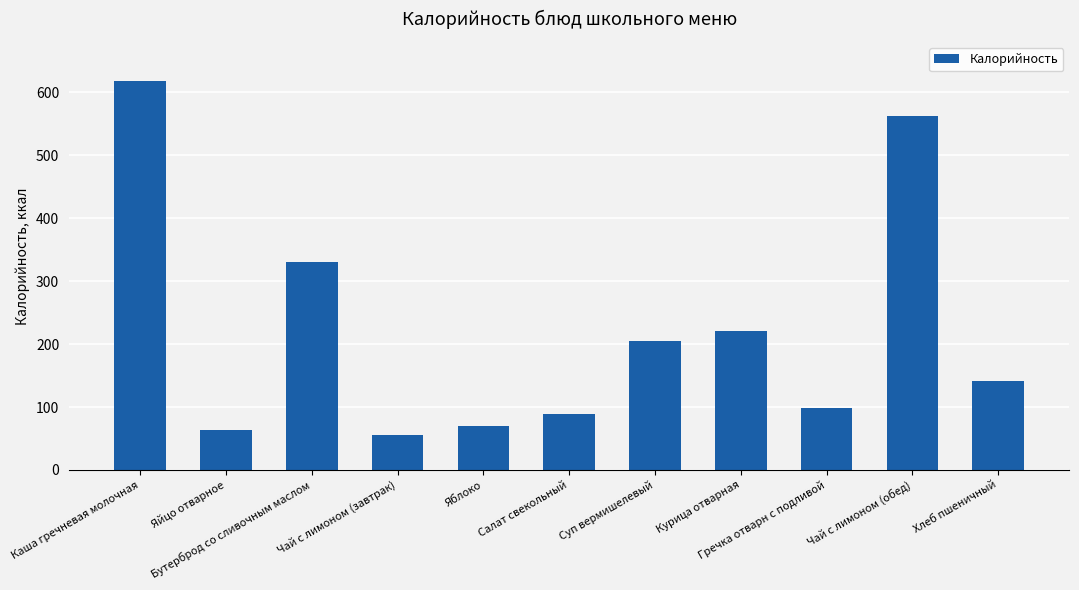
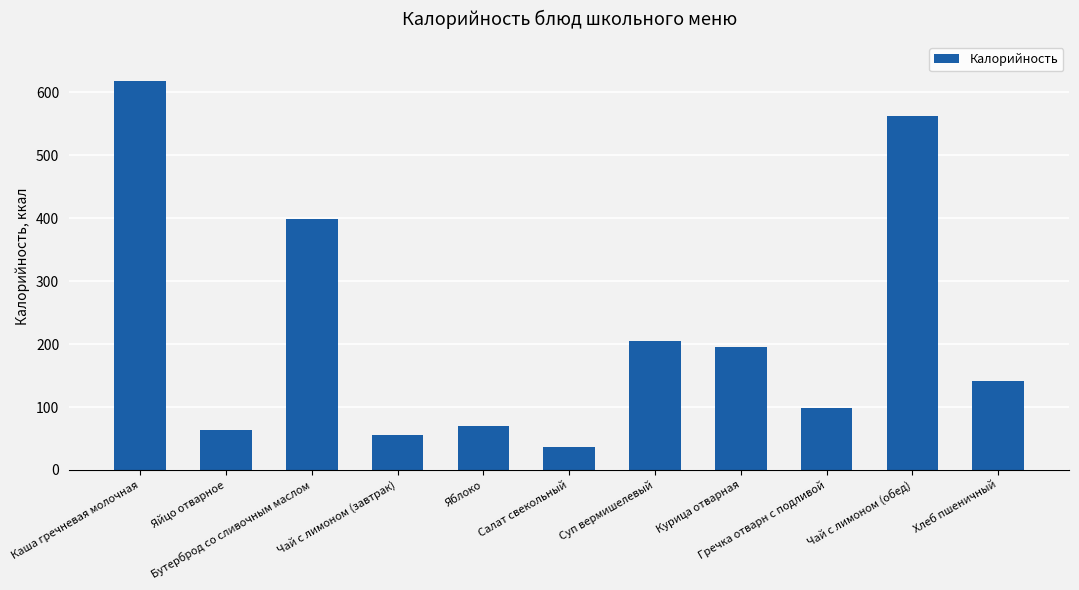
Бутерброд со сливочным маслом: 330 -> 400
Салат свекольный: 90 -> 40
Курица отварная: 220 -> 200
